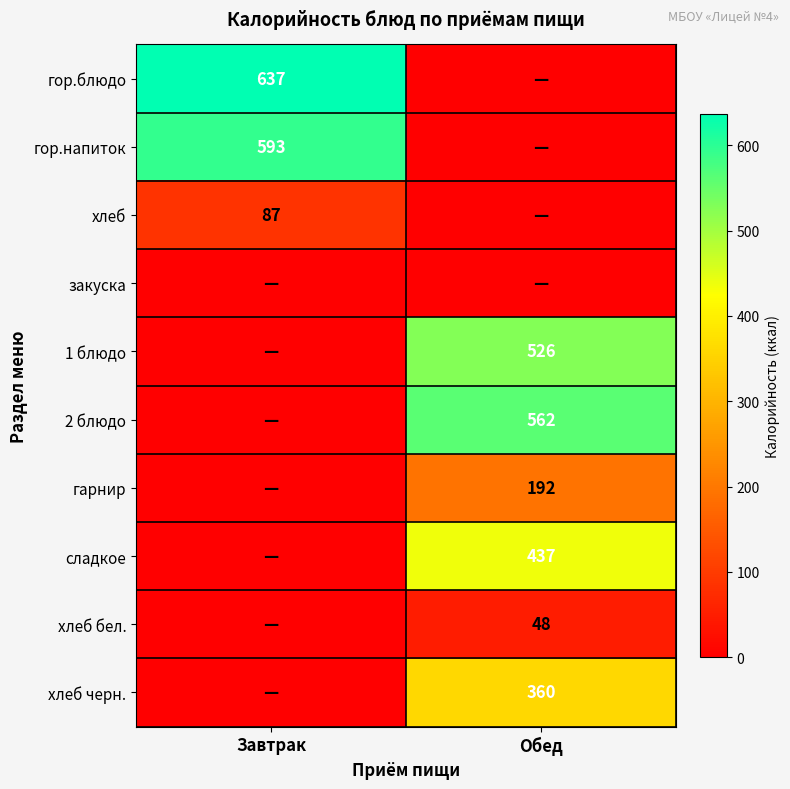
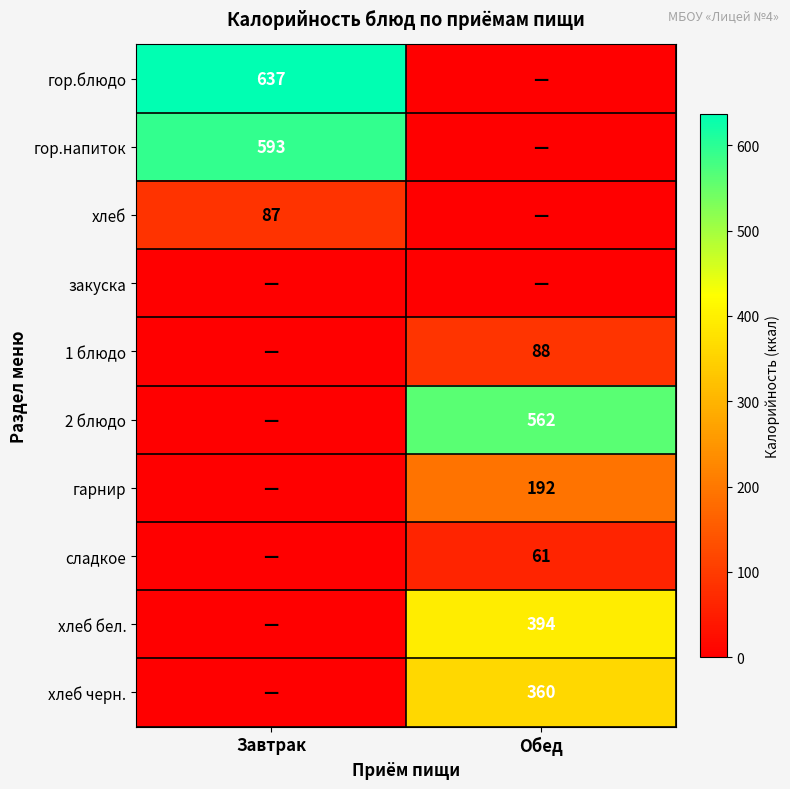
1 блюдо, Обед: 526 -> 88
сладкое, Обед: 437 -> 61
хлеб бел., Обед: 48 -> 394
